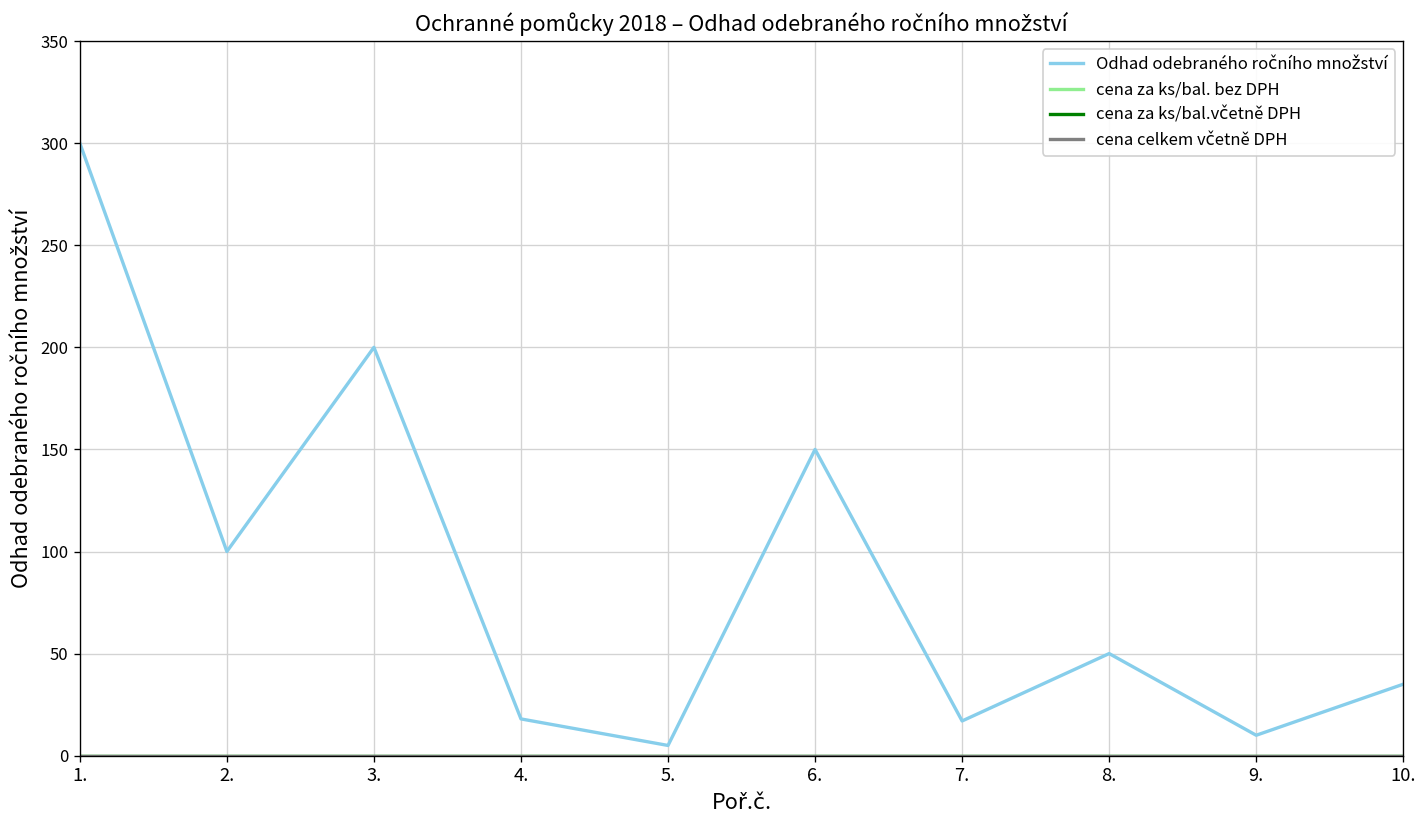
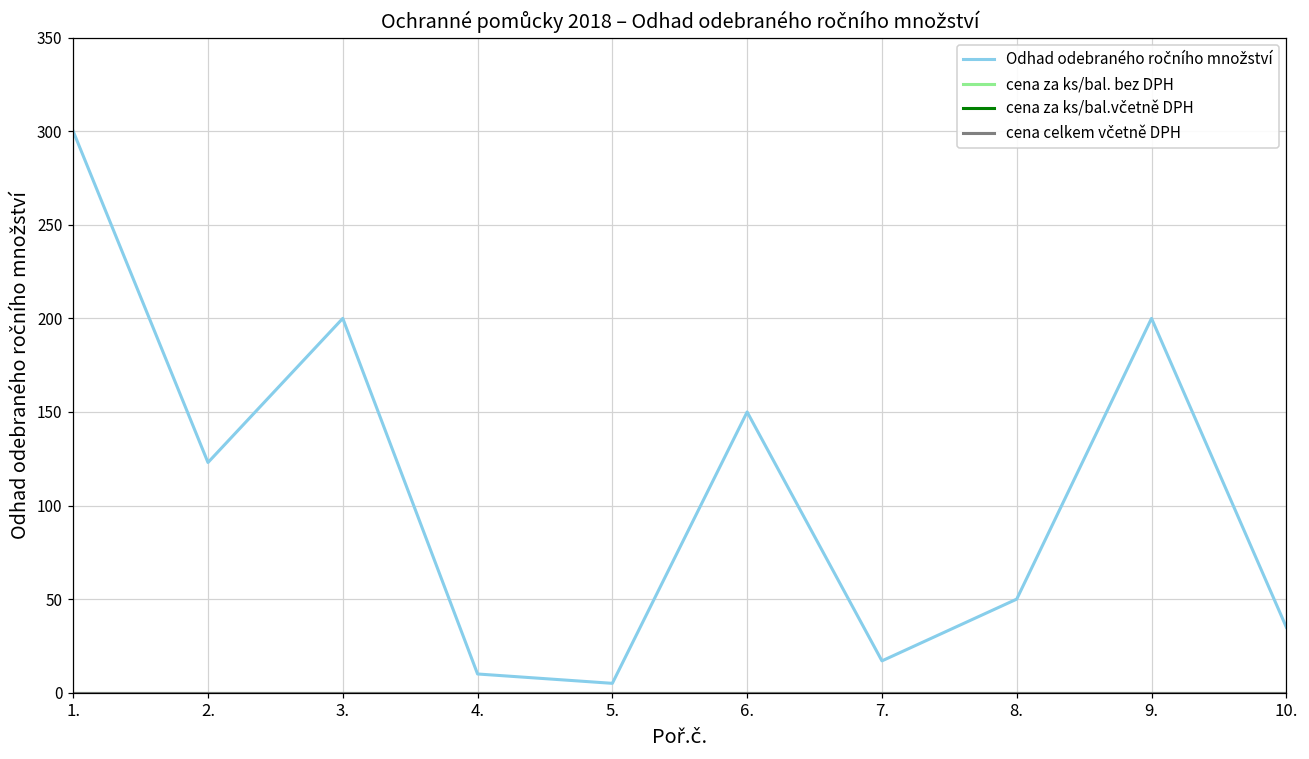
Odhad odebraného ročního množství, 2.: 100 -> 123
Odhad odebraného ročního množství, 4.: 18 -> 10
Odhad odebraného ročního množství, 9.: 10 -> 200
